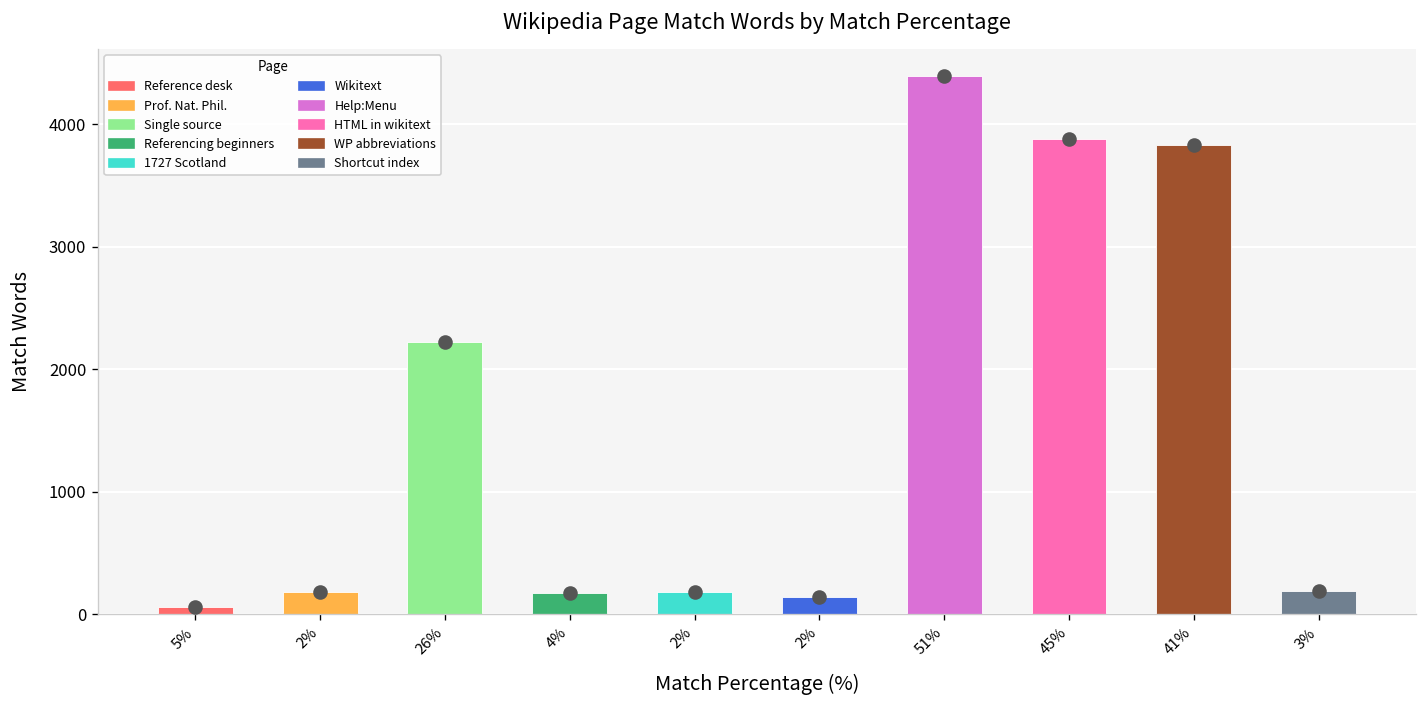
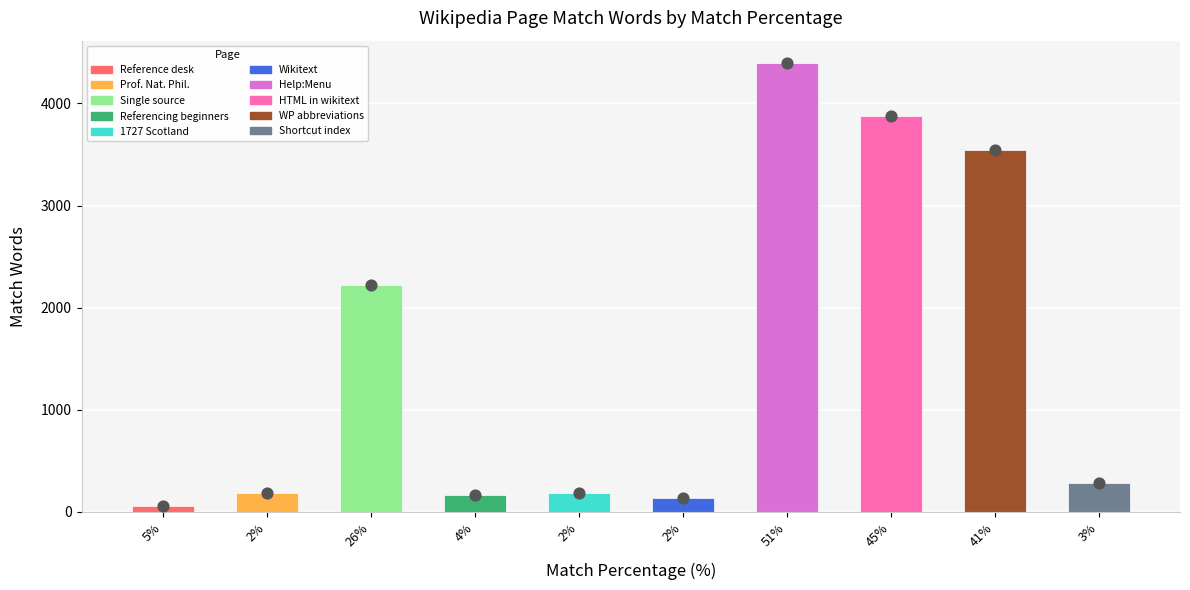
41%: 3830 -> 3540
3%: 190 -> 280
